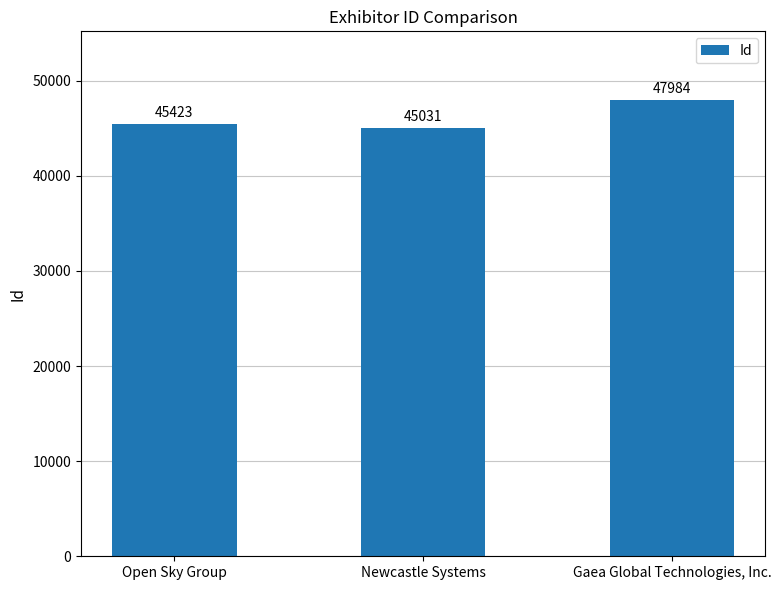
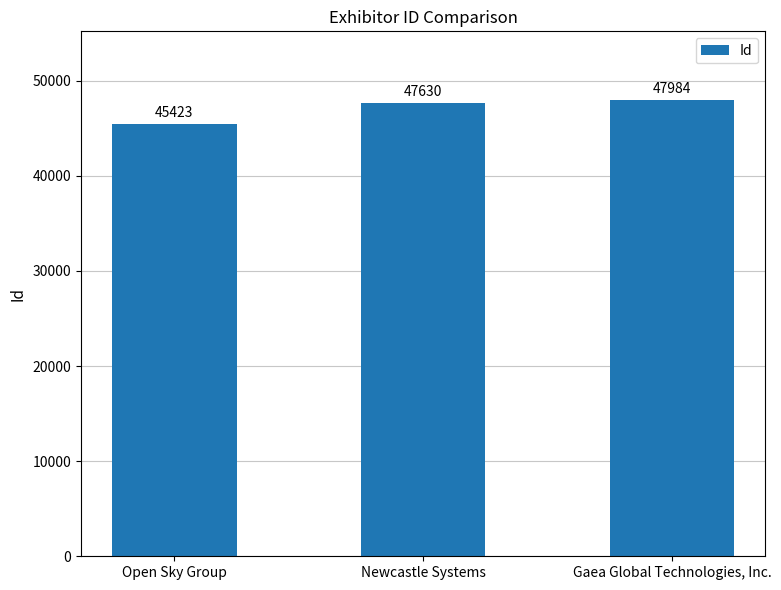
Newcastle Systems: 45031 -> 47630
